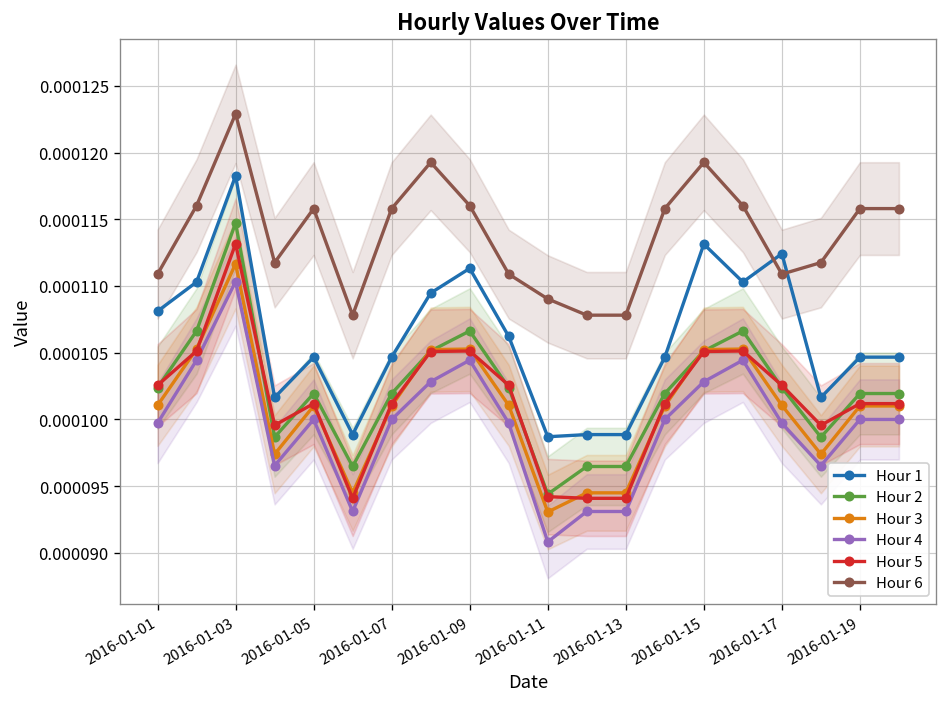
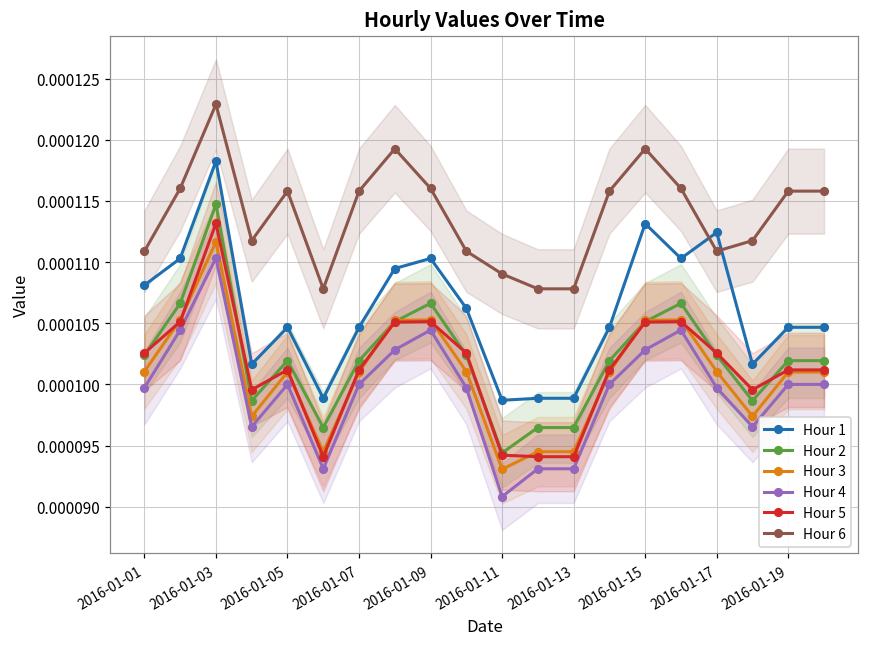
Hour 1, 2016-01-09: 0.0001113 -> 0.0001103
